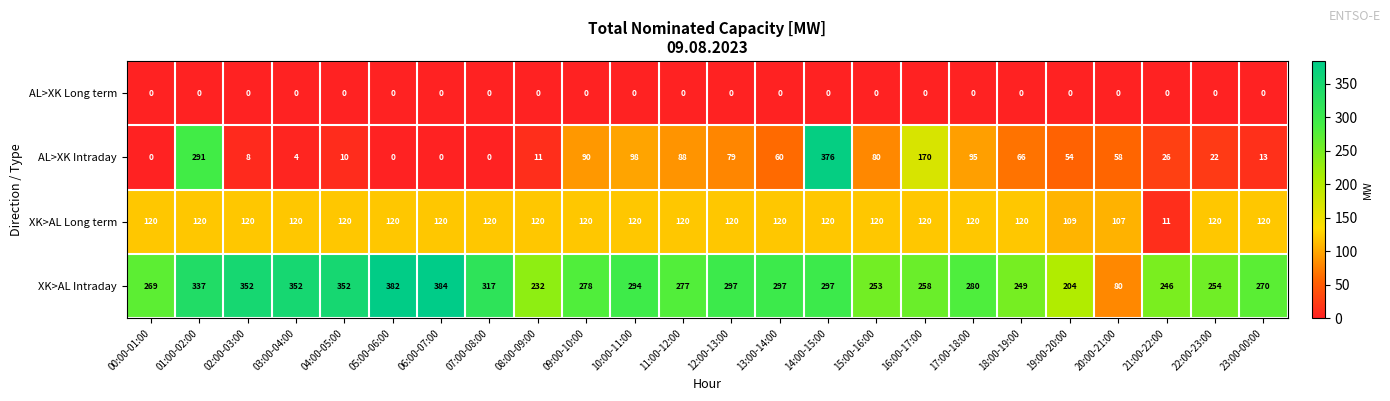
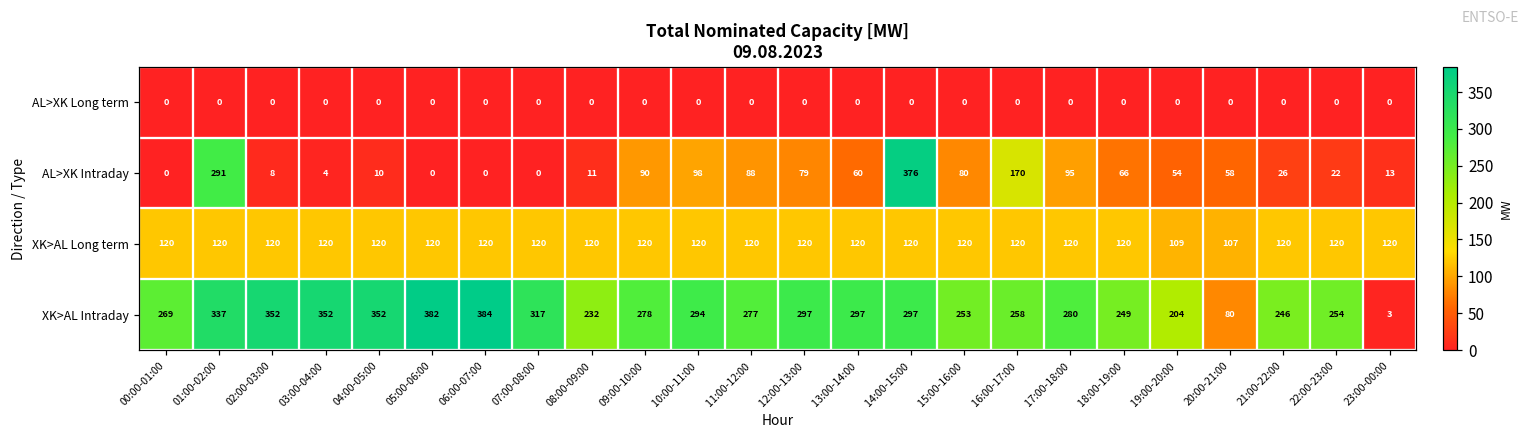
XK>AL Long term, 21:00-22:00: 11 -> 120
XK>AL Intraday, 23:00-00:00: 270 -> 3
